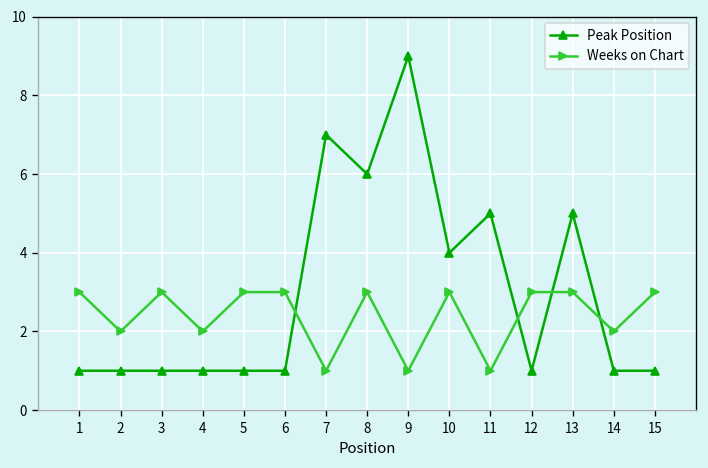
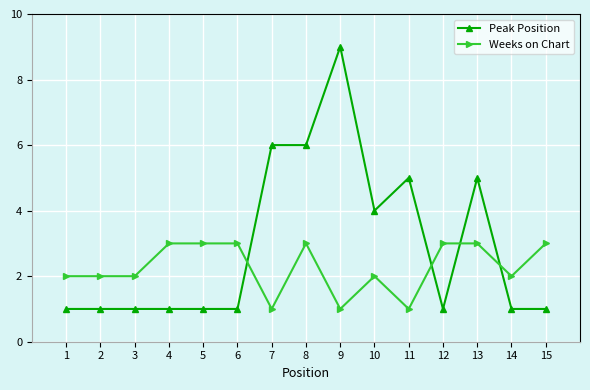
Weeks on Chart, 1: 3 -> 2
Weeks on Chart, 3: 3 -> 2
Weeks on Chart, 4: 2 -> 3
Peak Position, 7: 7 -> 6
Weeks on Chart, 10: 3 -> 2
